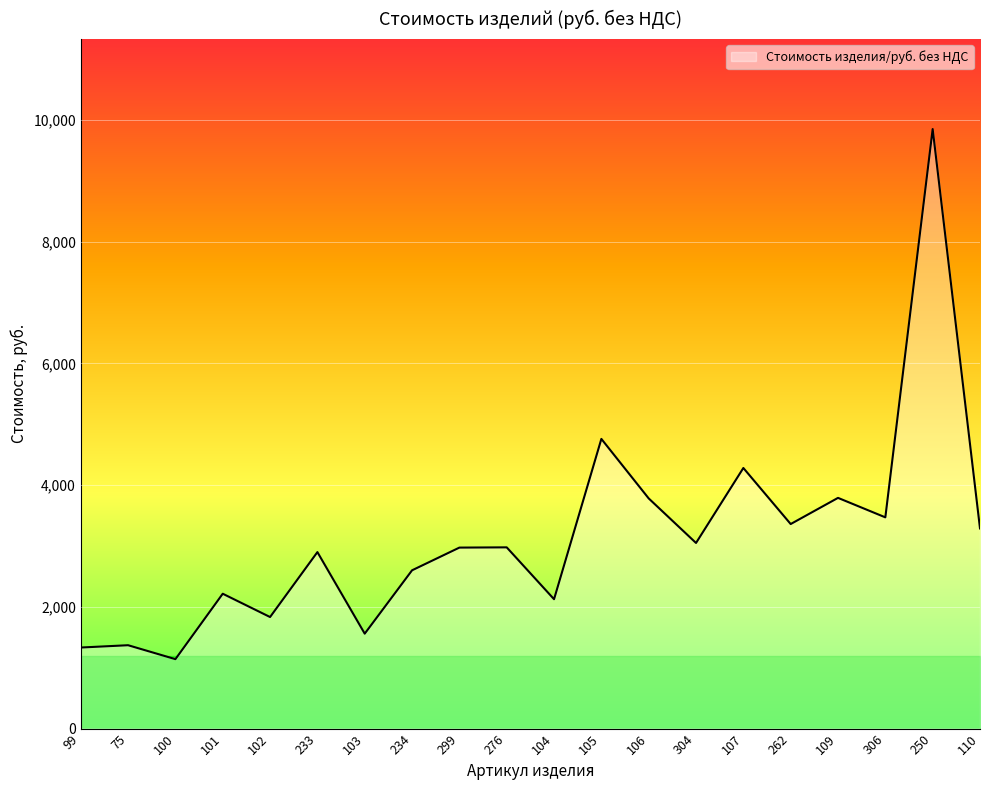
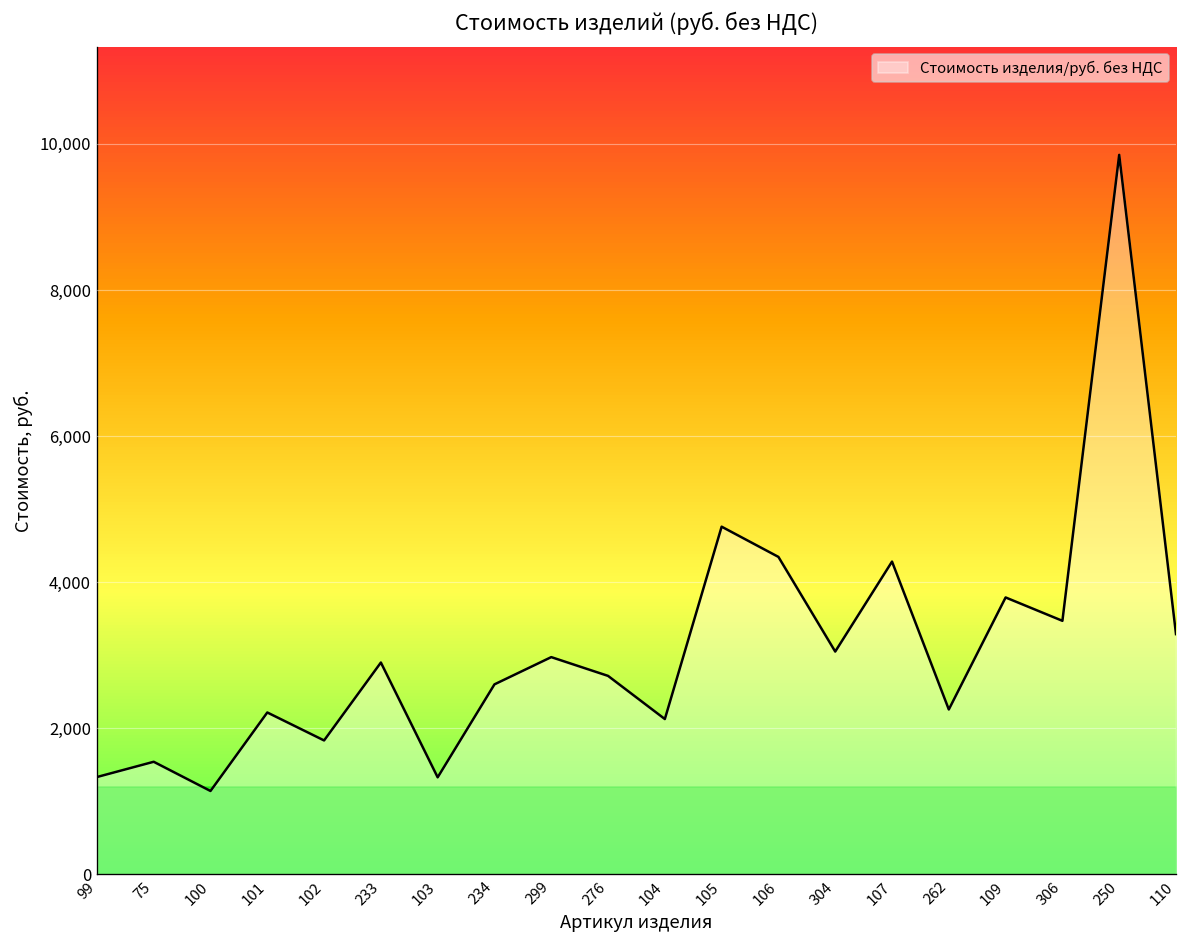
Стоимость изделия/руб. без НДС, 75: 1,400 -> 1,500
Стоимость изделия/руб. без НДС, 103: 1,600 -> 1,300
Стоимость изделия/руб. без НДС, 276: 3,000 -> 2,700
Стоимость изделия/руб. без НДС, 106: 3,800 -> 4,300
Стоимость изделия/руб. без НДС, 262: 3,400 -> 2,300
